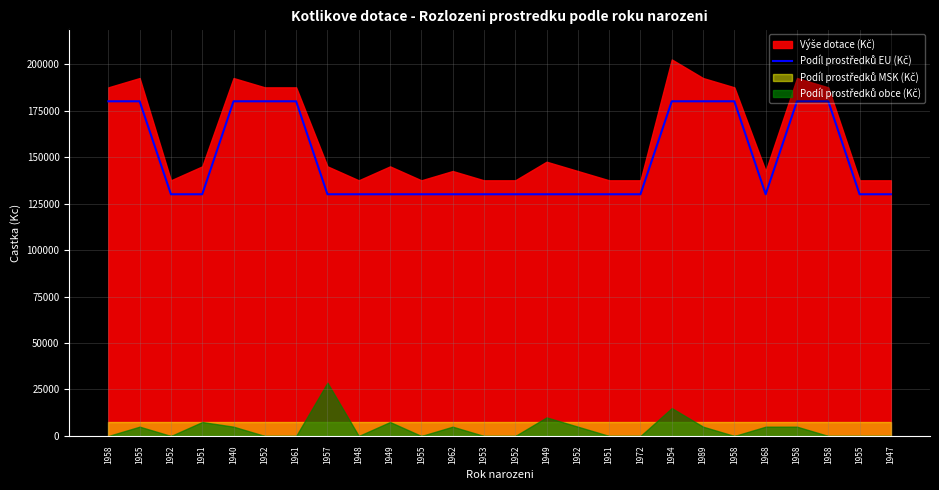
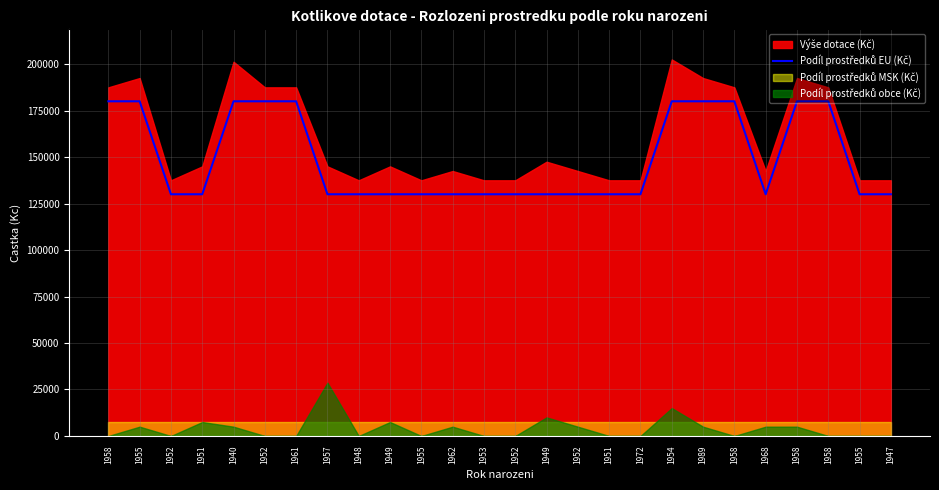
Výše dotace (Kč), 1940: 193000 -> 201000
